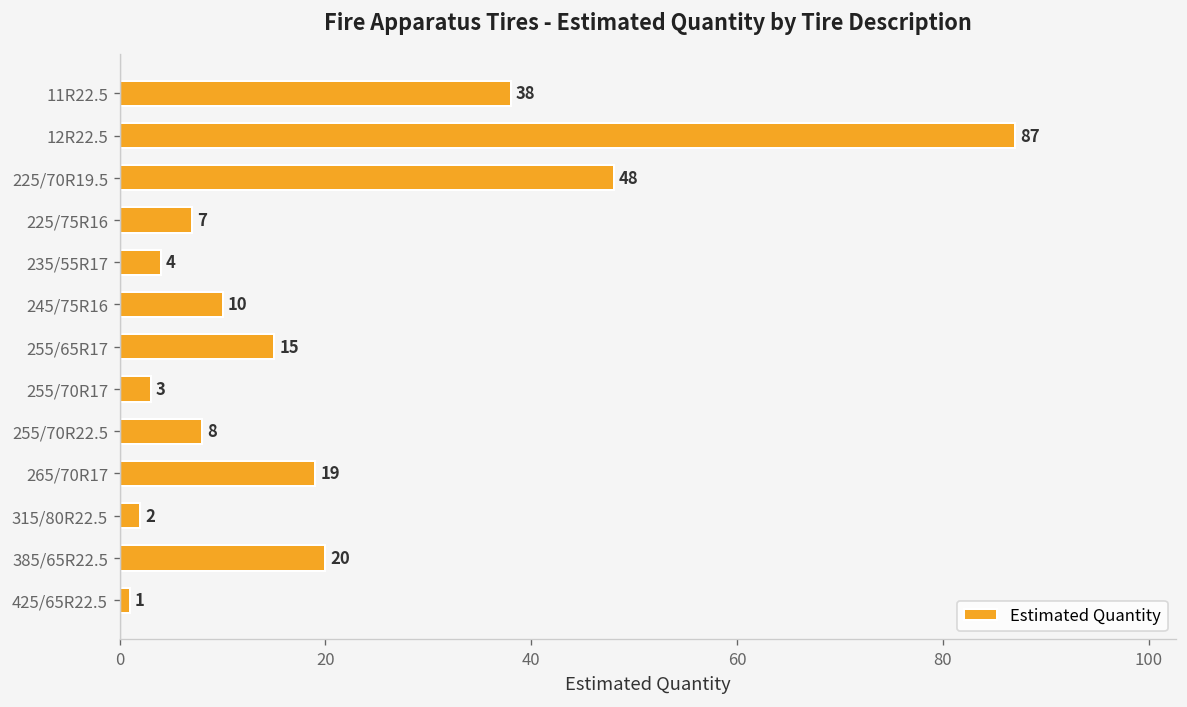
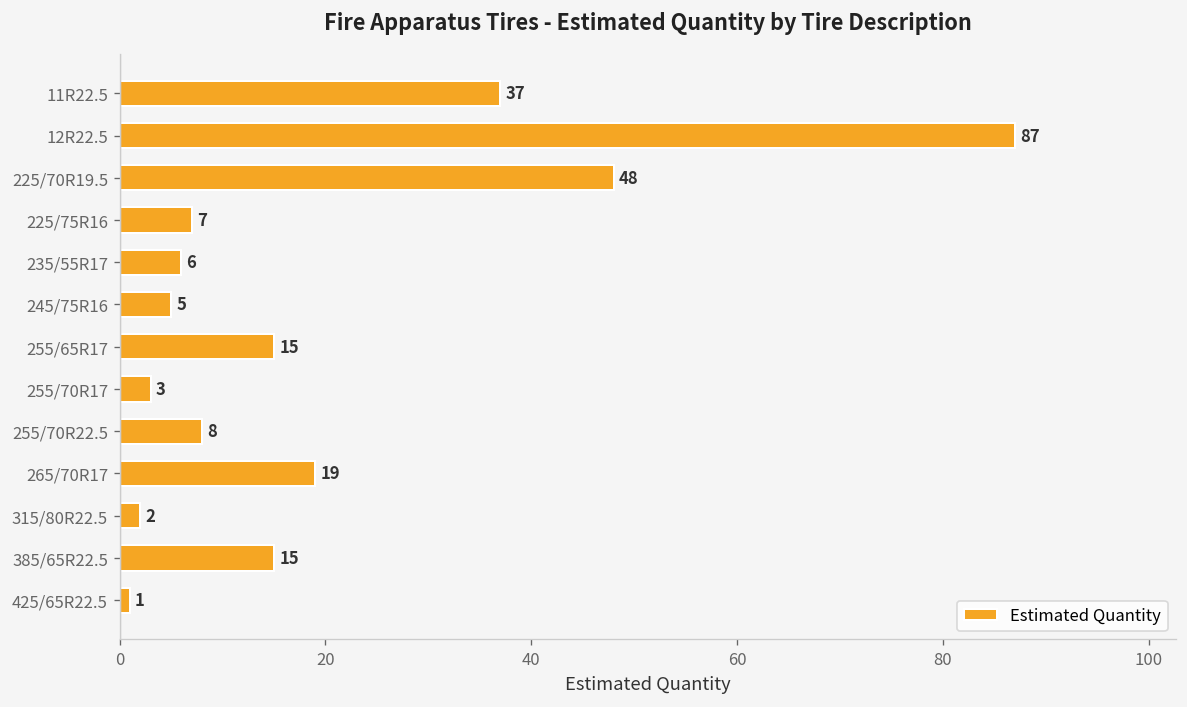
11R22.5: 38 -> 37
235/55R17: 4 -> 6
245/75R16: 10 -> 5
385/65R22.5: 20 -> 15
